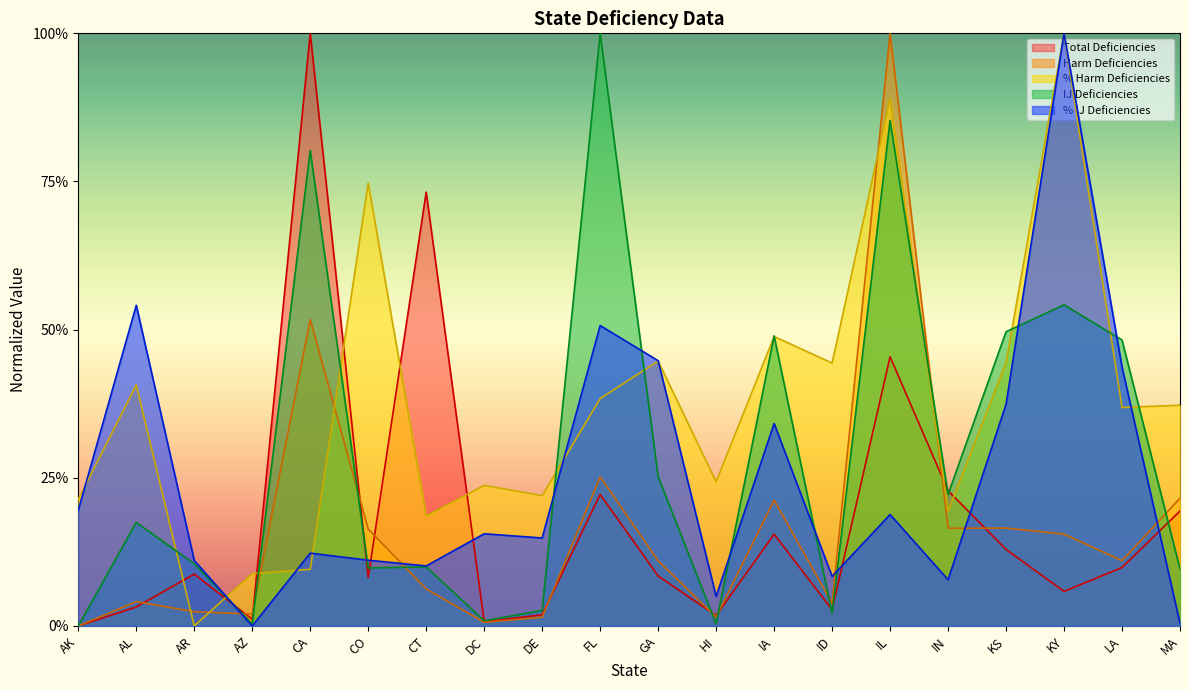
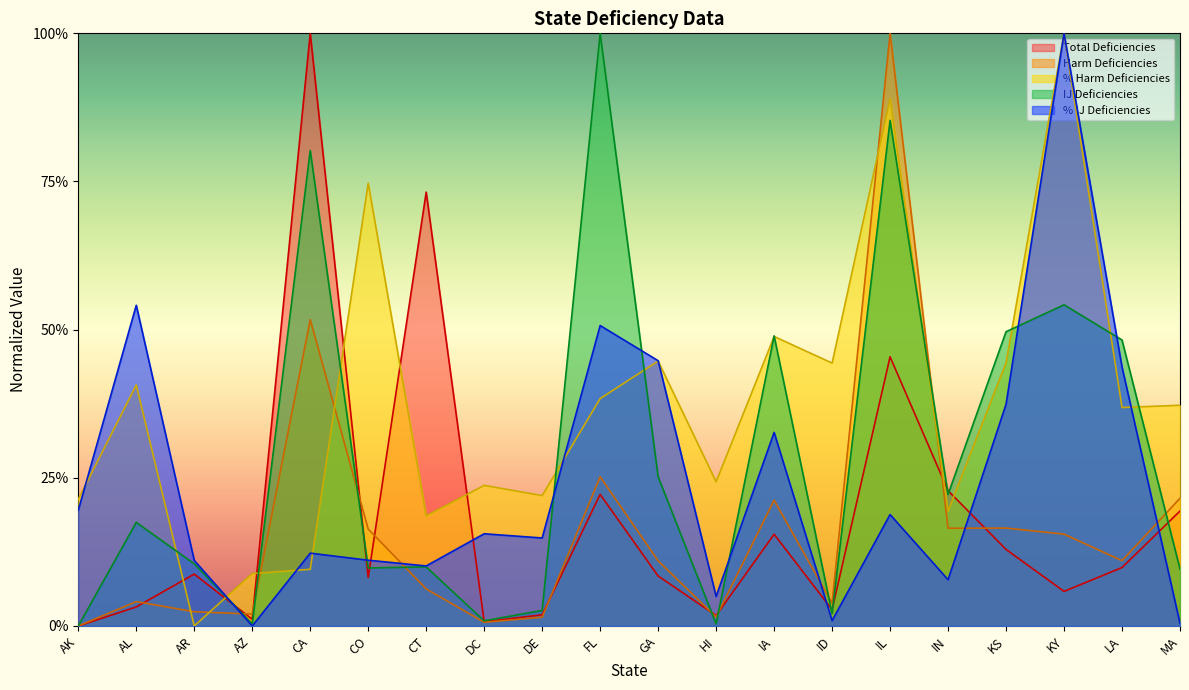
% IJ Deficiencies, IA: 34% -> 33%
% IJ Deficiencies, ID: 8% -> 1%
